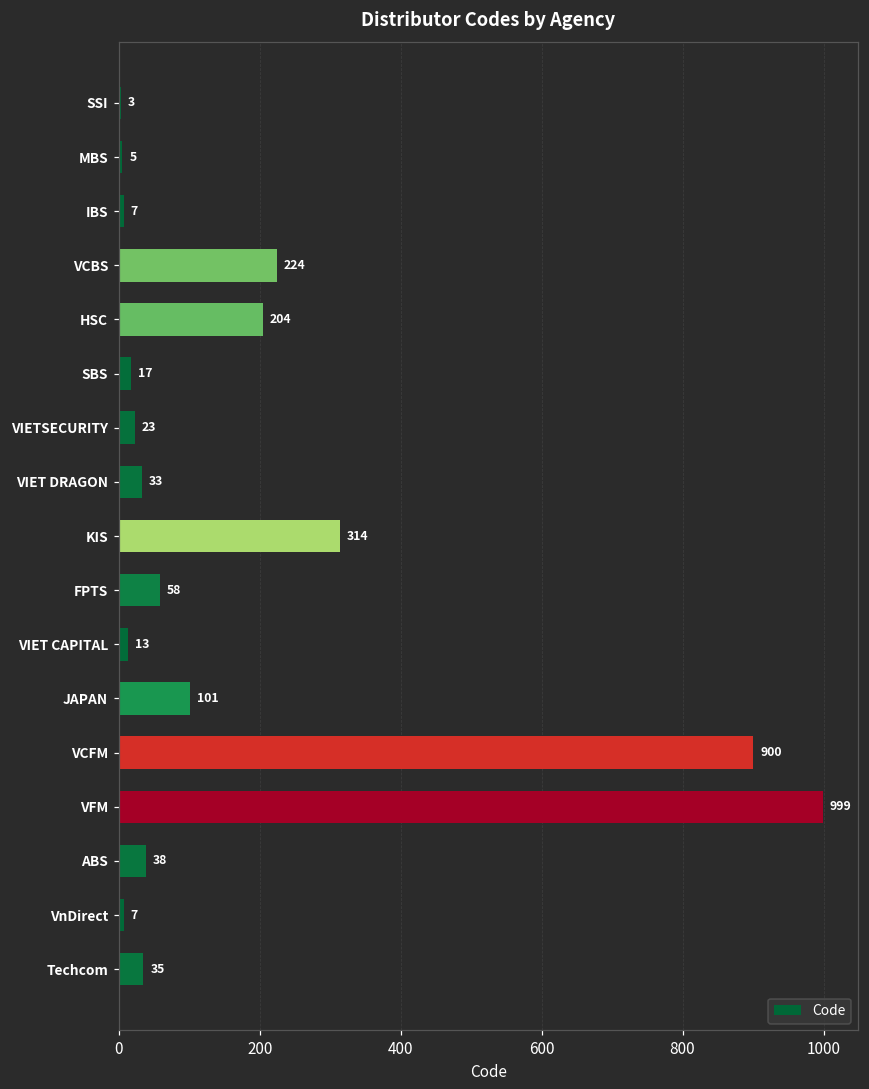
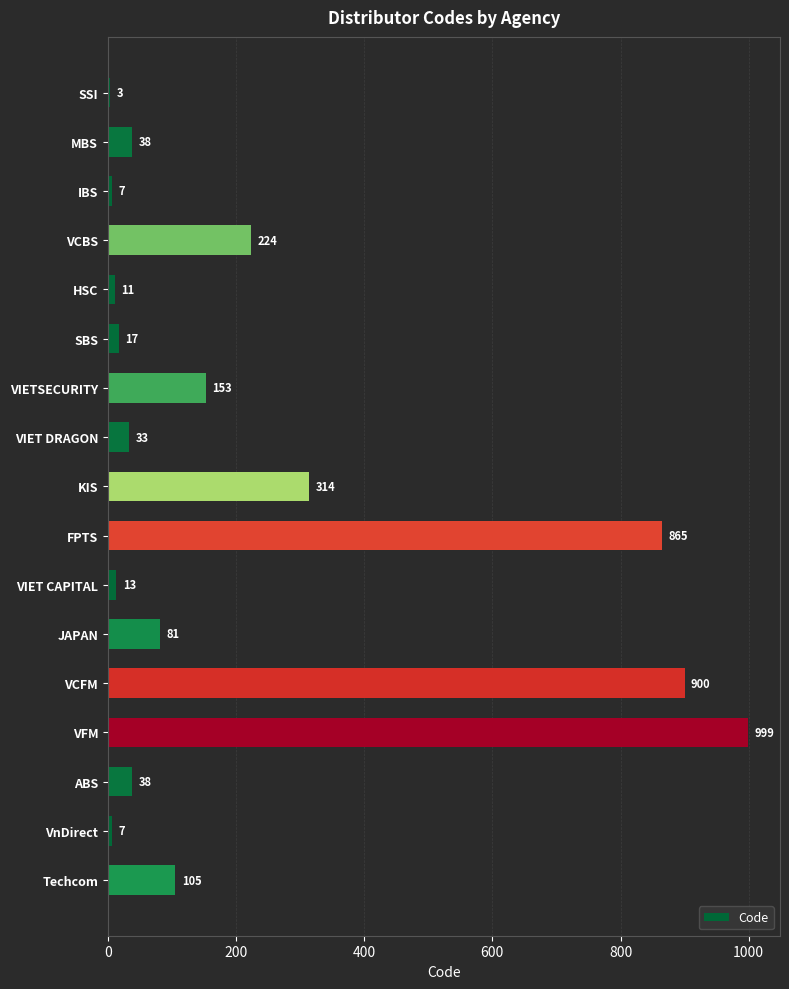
MBS: 5 -> 38
HSC: 204 -> 11
VIETSECURITY: 23 -> 153
FPTS: 58 -> 865
JAPAN: 101 -> 81
Techcom: 35 -> 105
